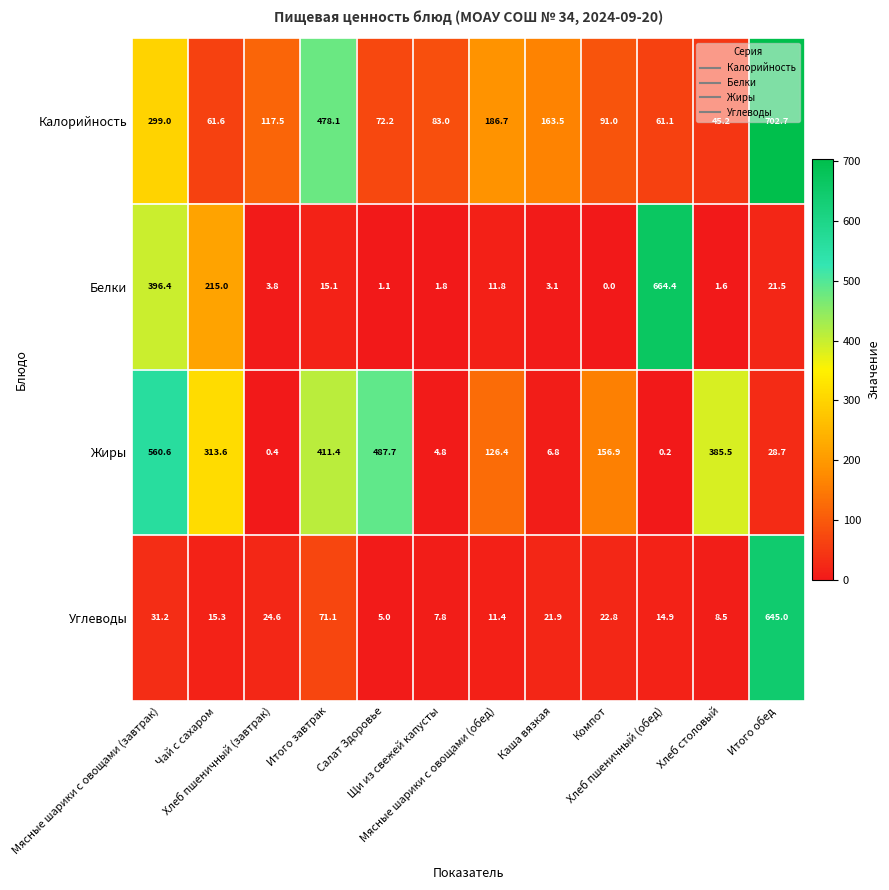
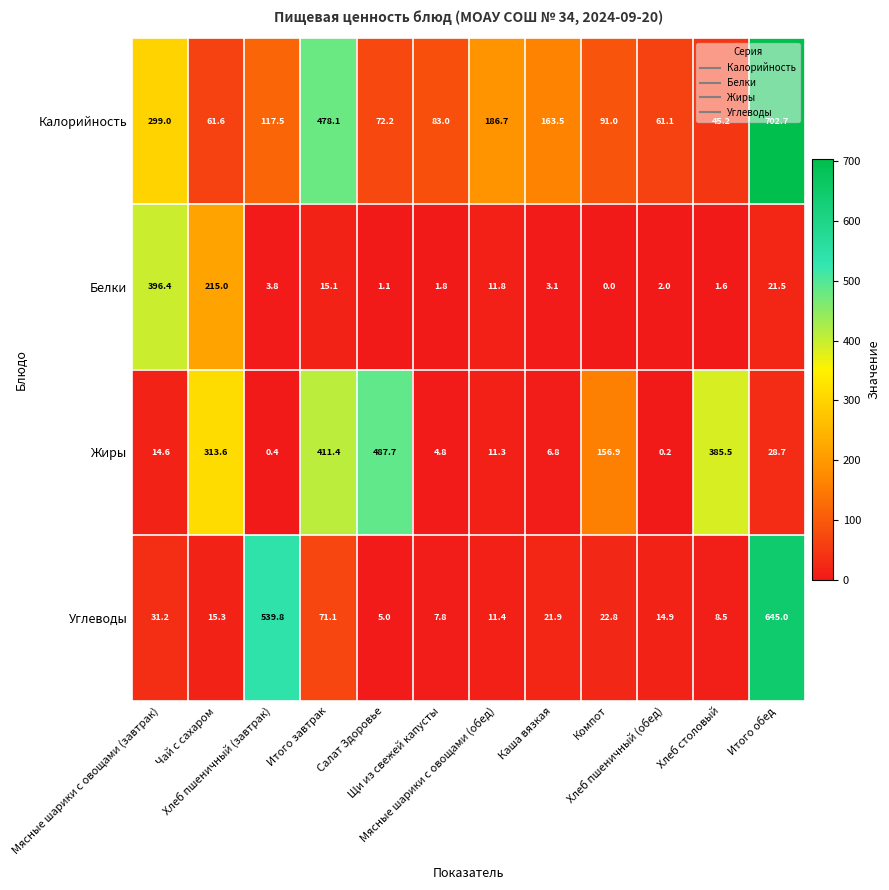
Белки, Хлеб пшеничный (обед): 664.4 -> 2.0
Жиры, Мясные шарики с овощами (завтрак): 560.6 -> 14.6
Жиры, Мясные шарики с овощами (обед): 126.4 -> 11.3
Углеводы, Хлеб пшеничный (завтрак): 24.6 -> 539.8
